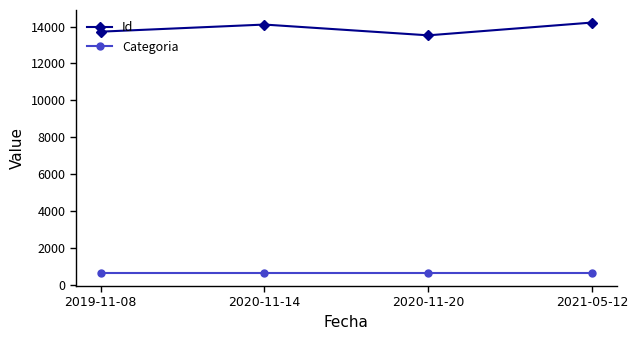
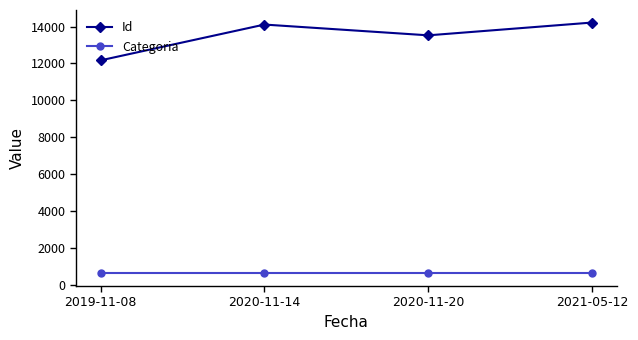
Id, 2019-11-08: 13700 -> 12200
